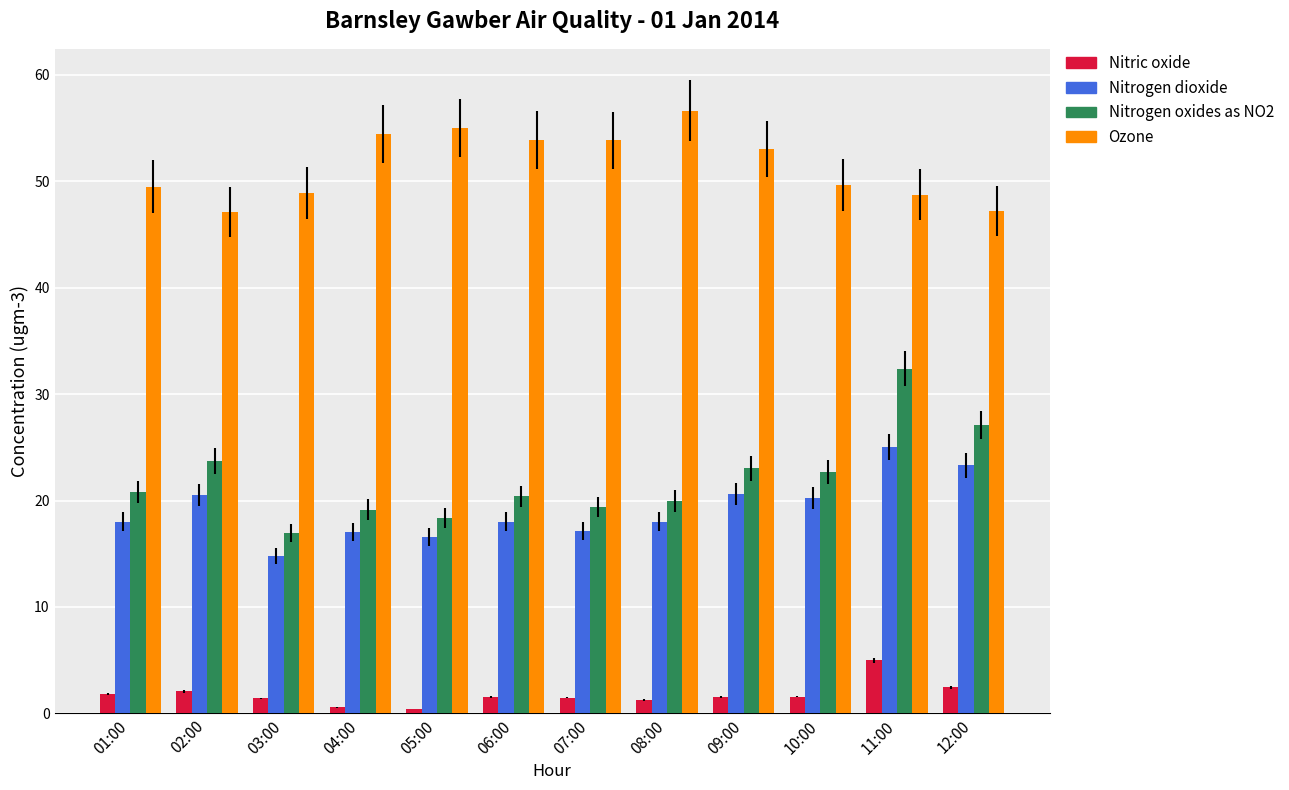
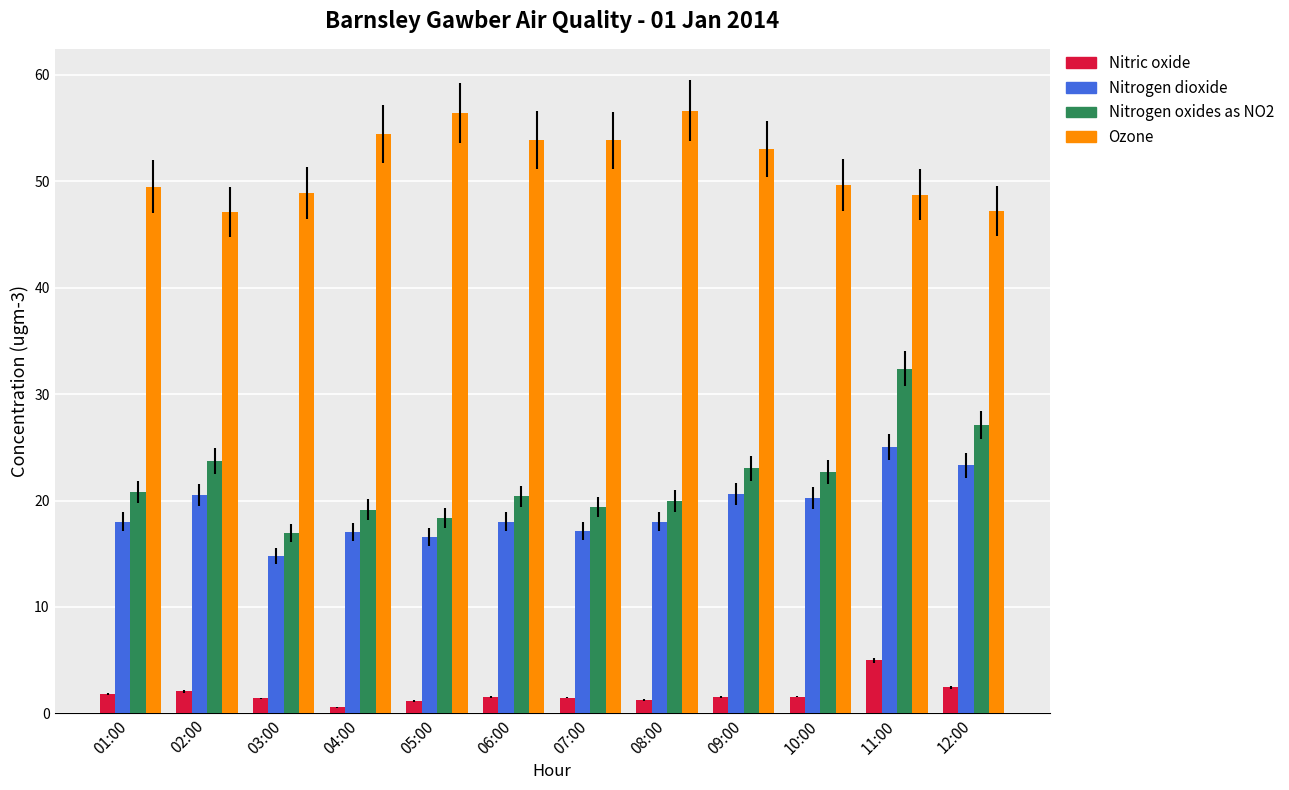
Nitric oxide, 05:00: 0.4 -> 1.2
Ozone, 05:00: 55.0 -> 56.4
